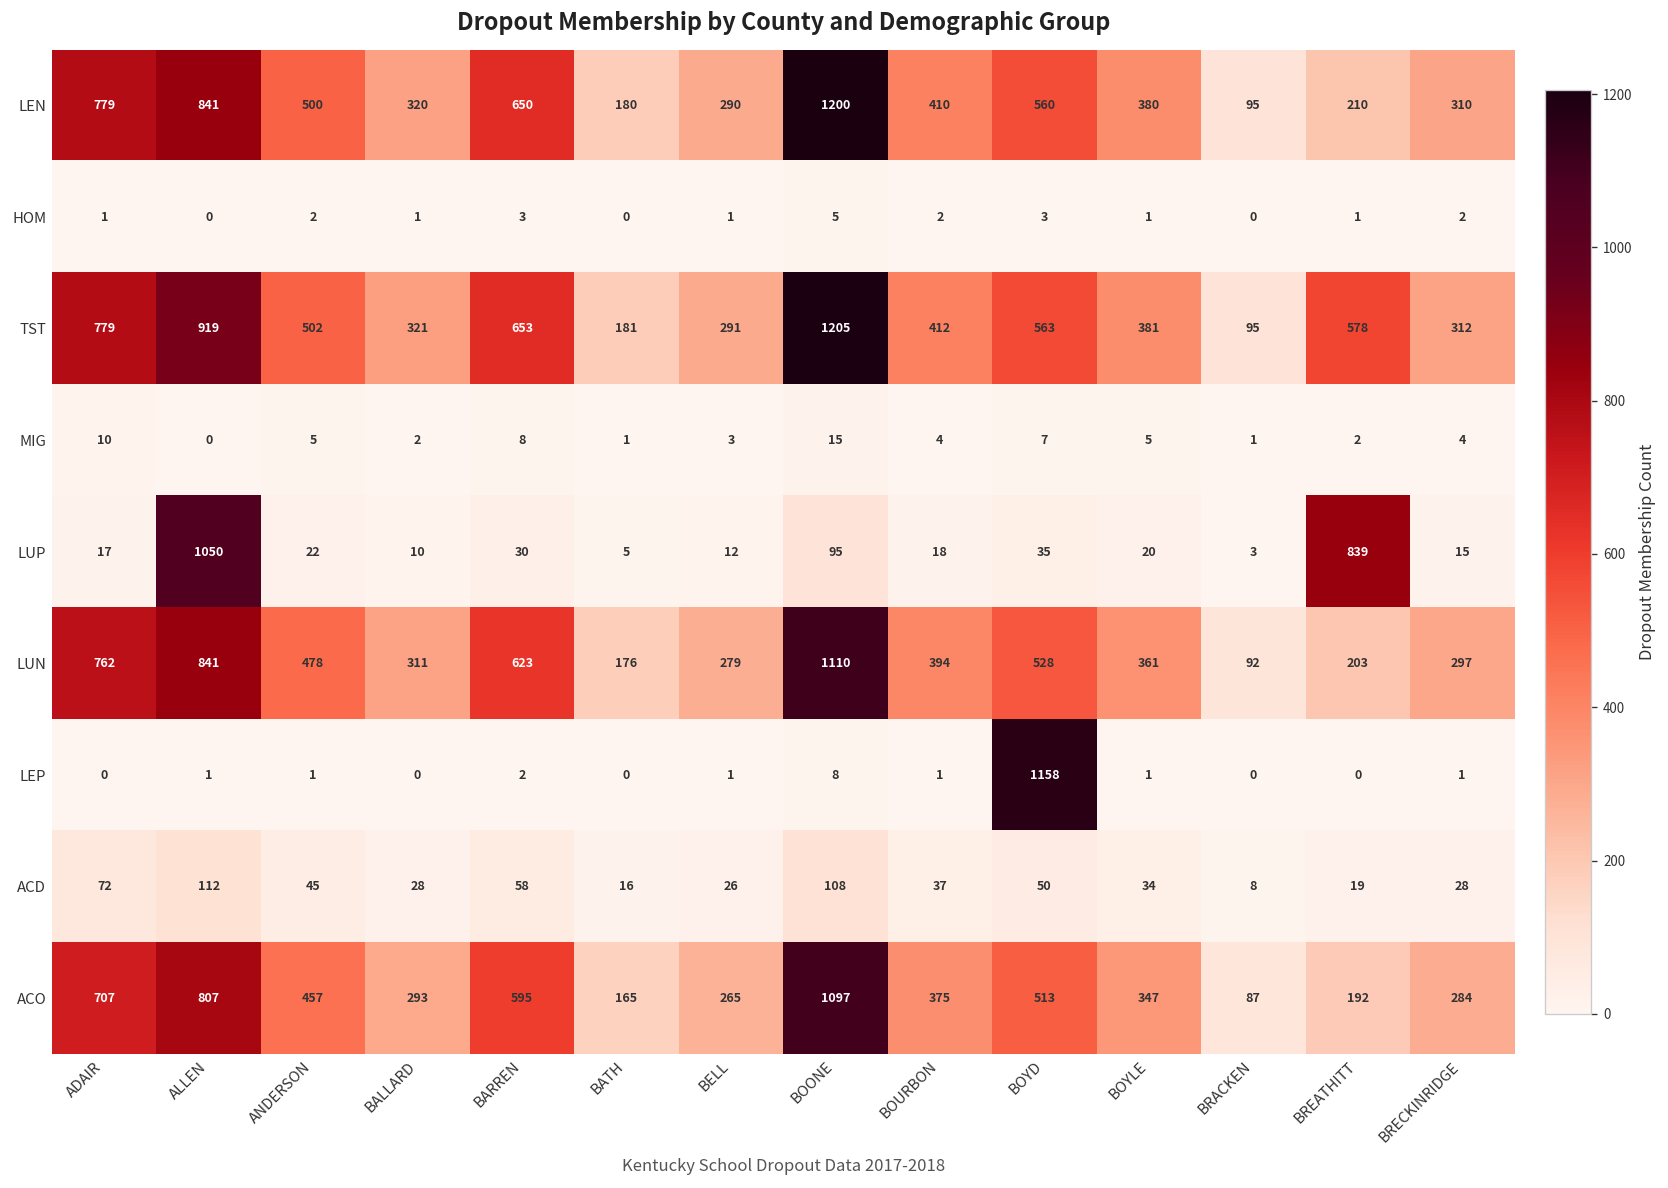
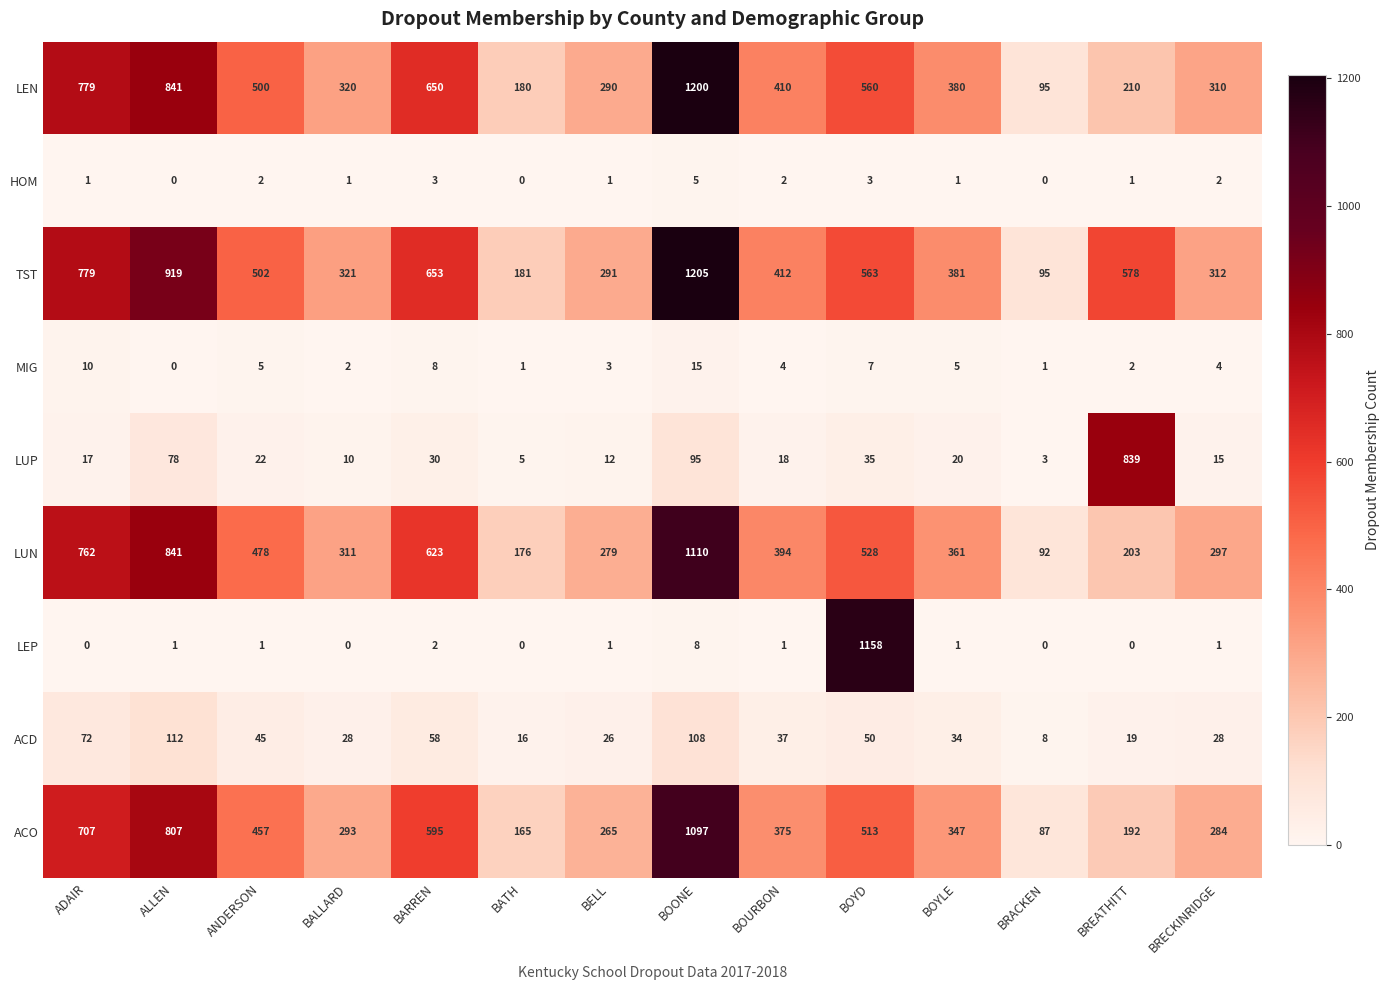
LUP, ALLEN: 1050 -> 78
